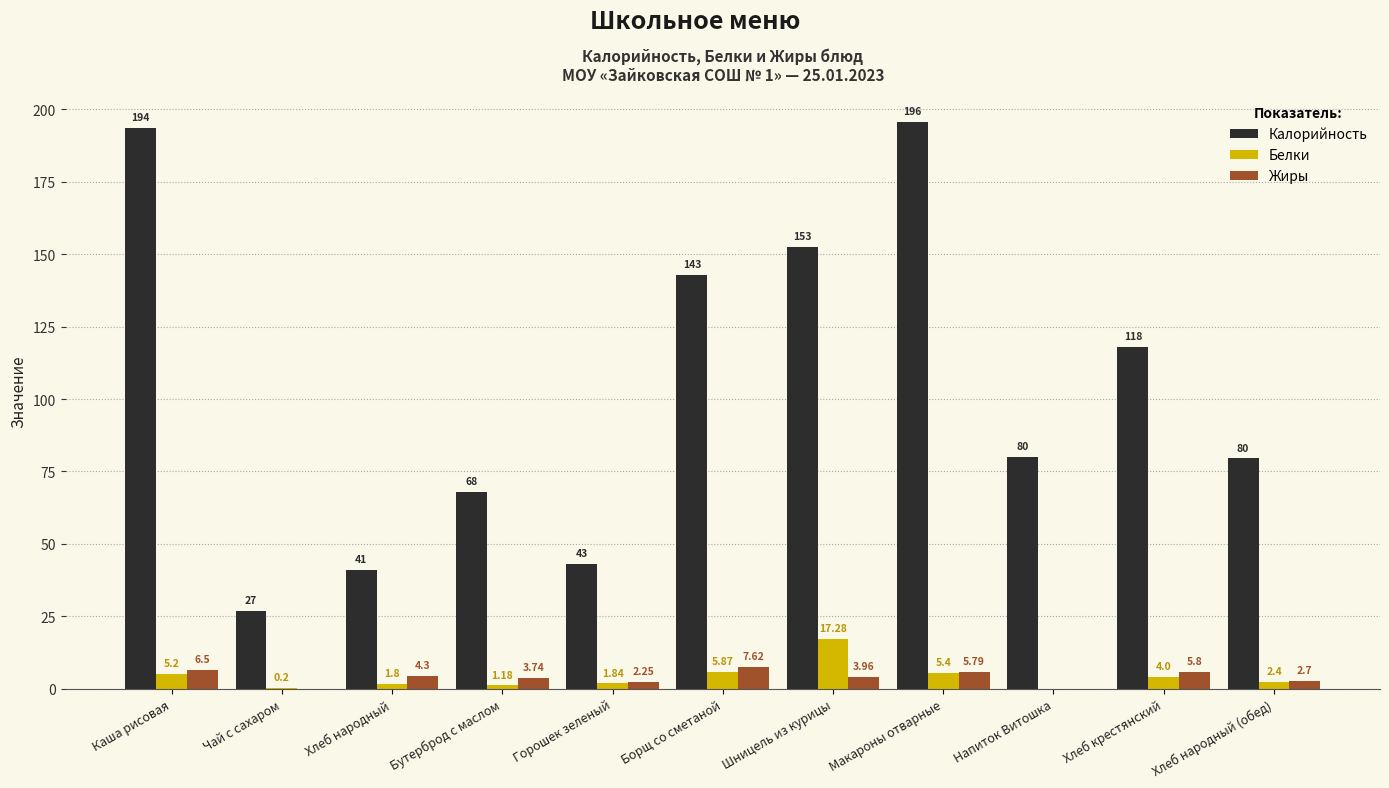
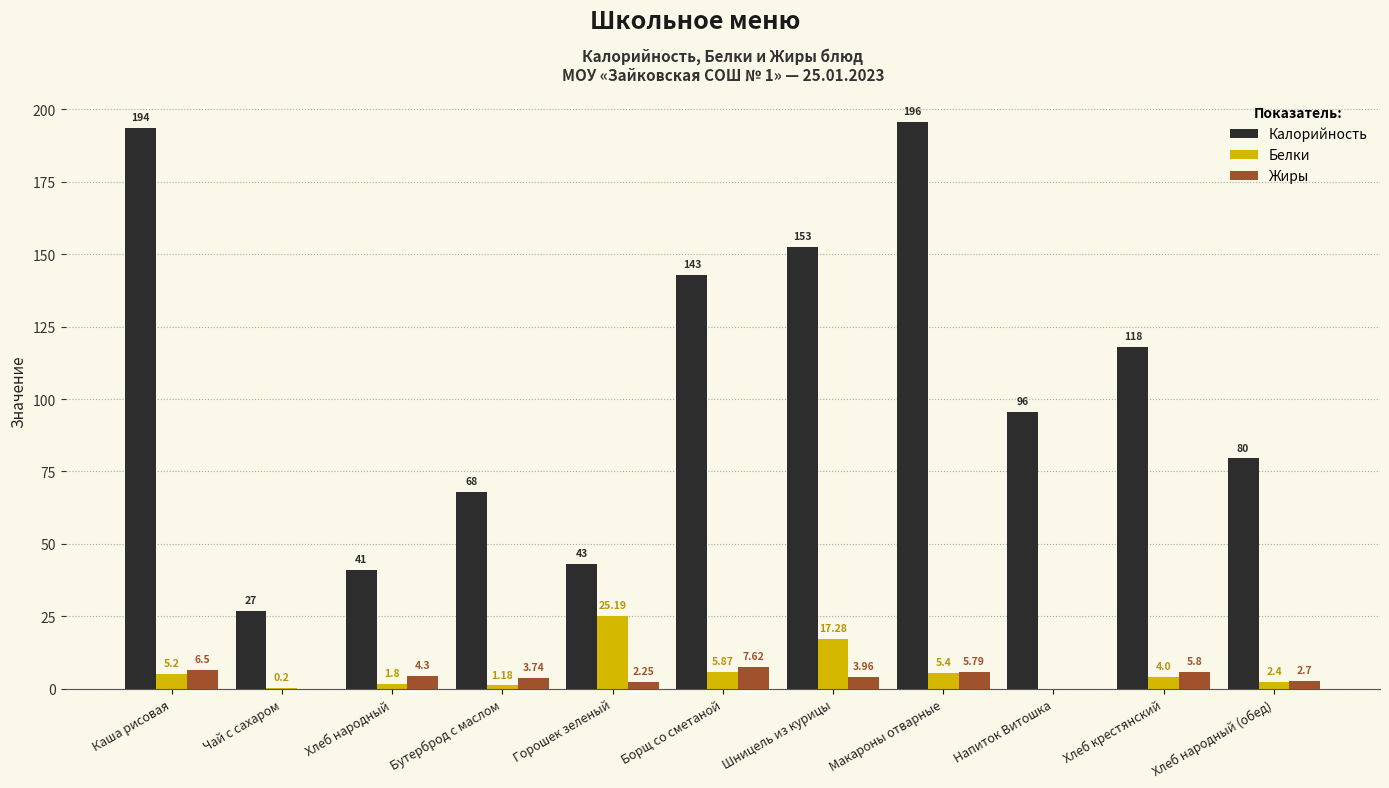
Белки, Горошек зеленый: 1.84 -> 25.19
Калорийность, Напиток Витошка: 80 -> 96
